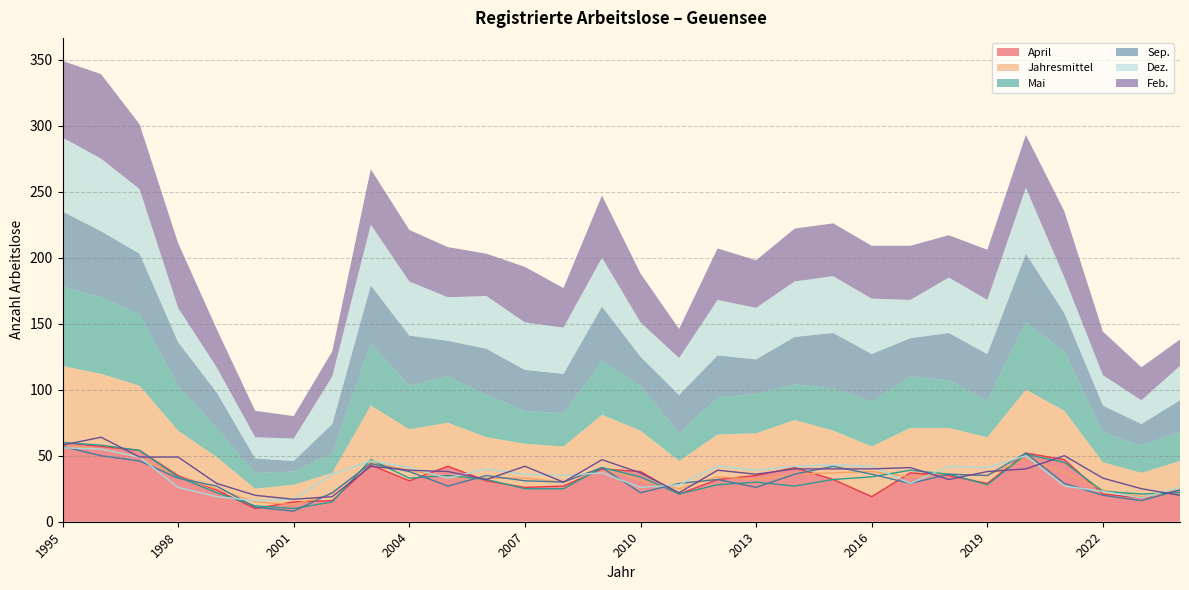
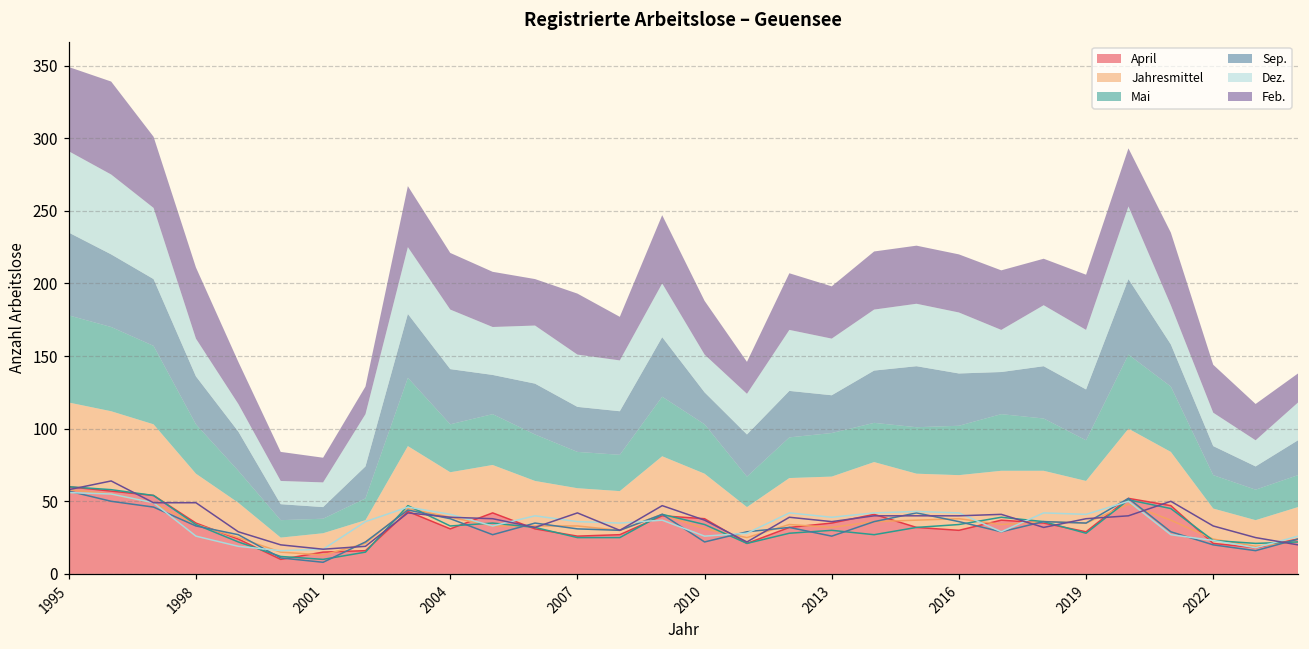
April, 2016: 19 -> 30
